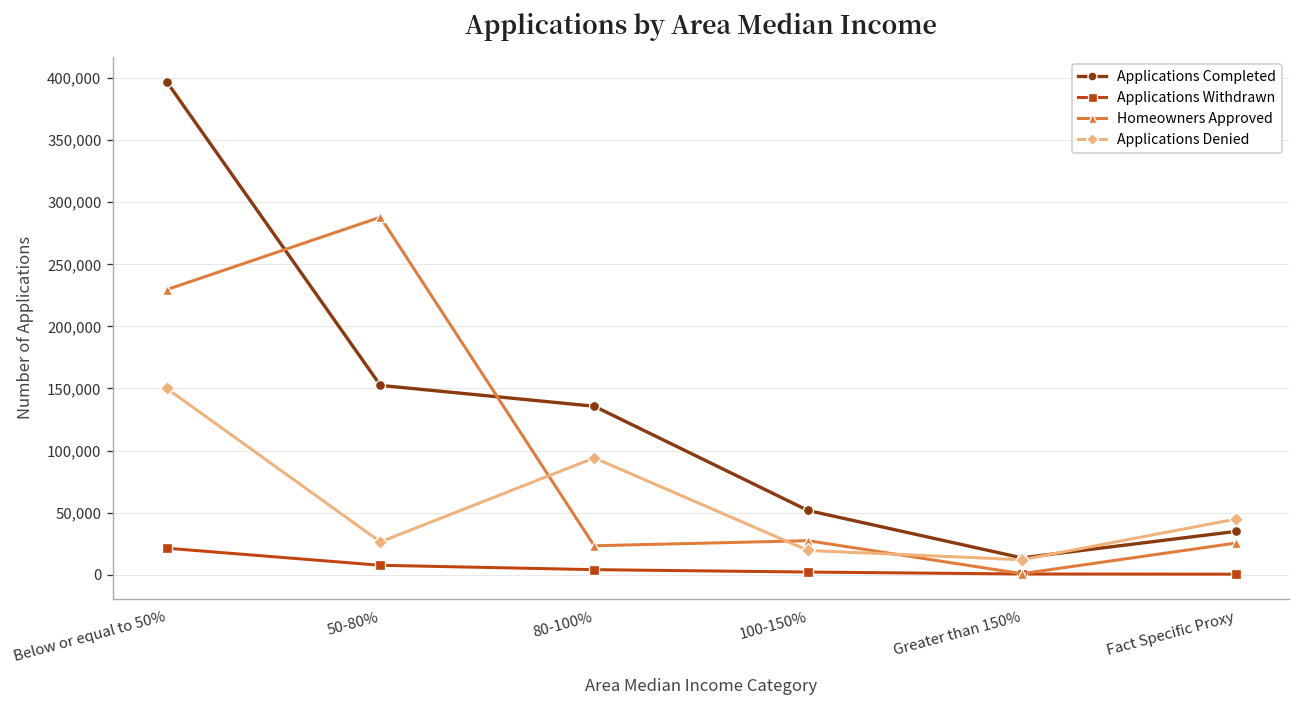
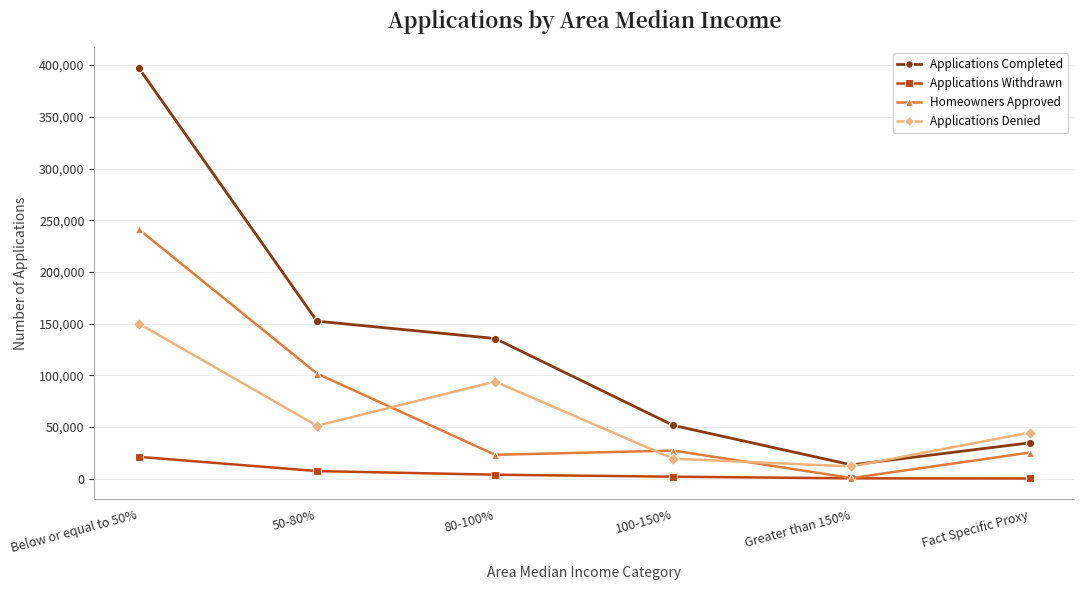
Homeowners Approved, Below or equal to 50%: 230,000 -> 241,000
Homeowners Approved, 50-80%: 288,000 -> 102,000
Applications Denied, 50-80%: 26,000 -> 51,000
